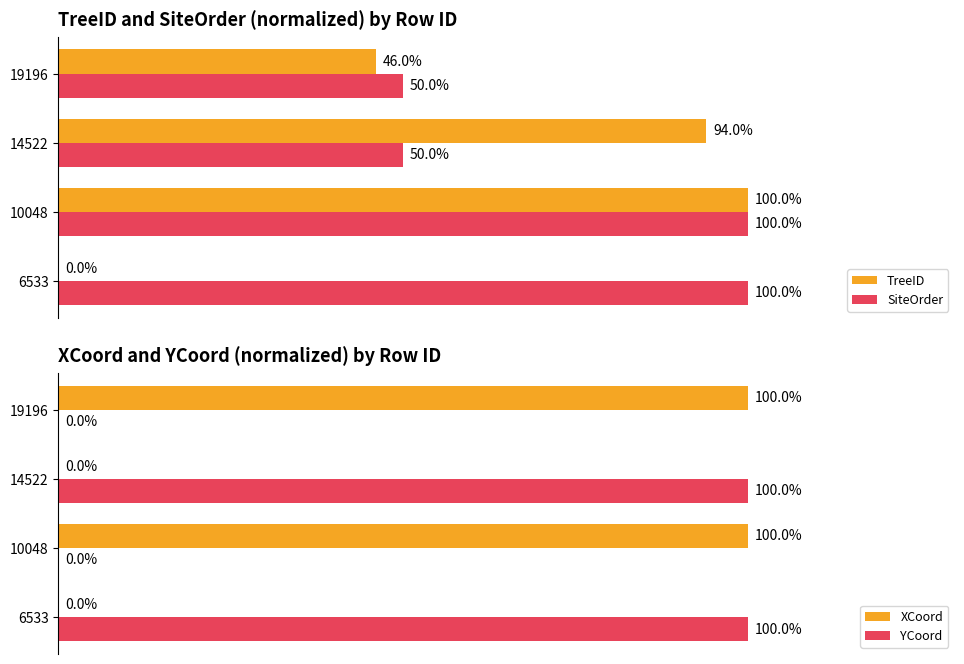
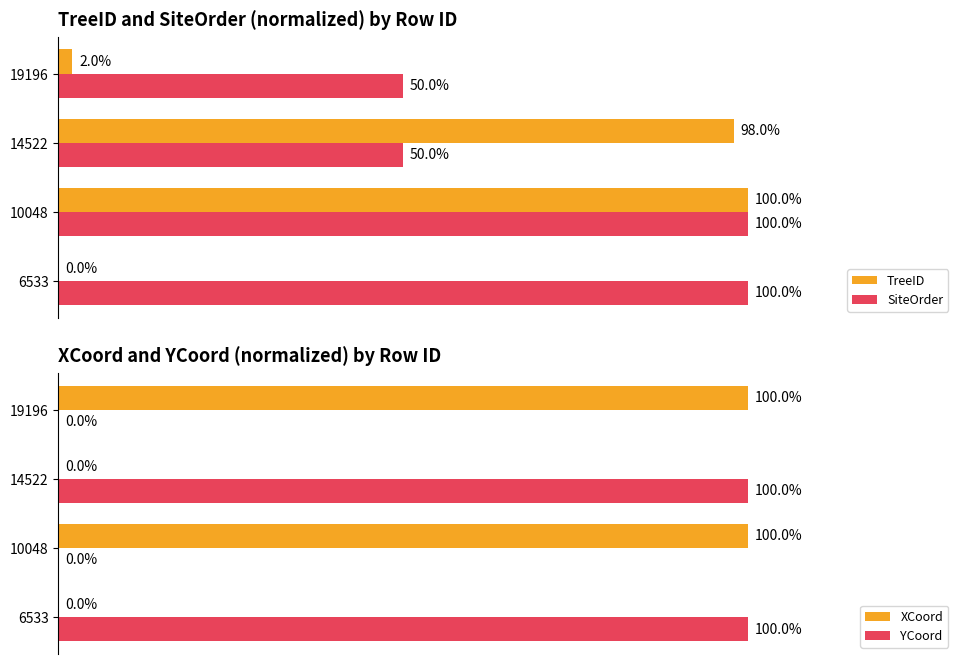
TreeID and SiteOrder (normalized) by Row ID, TreeID, 19196: 46.0% -> 2.0%
TreeID and SiteOrder (normalized) by Row ID, TreeID, 14522: 94.0% -> 98.0%
